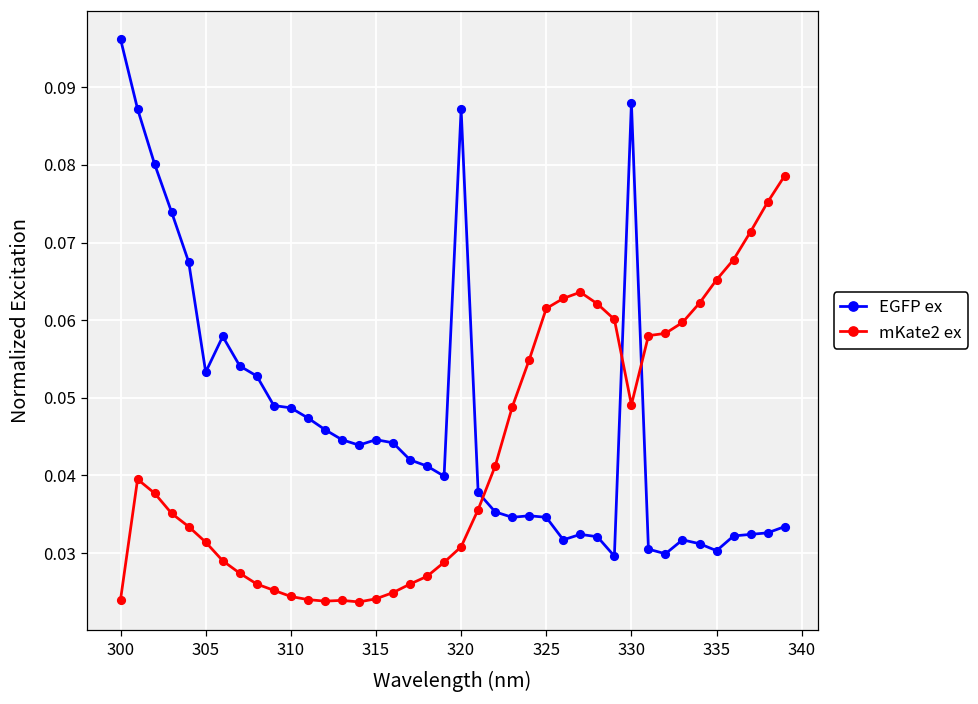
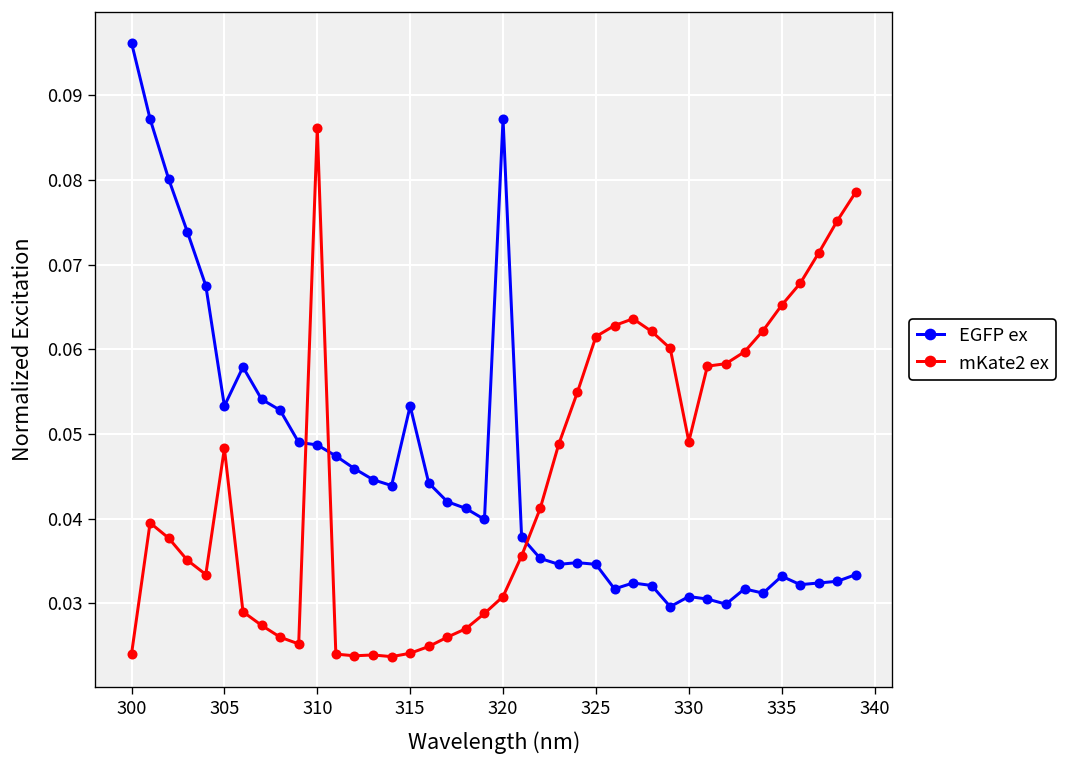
mKate2 ex, 305: 0.031 -> 0.048
mKate2 ex, 310: 0.024 -> 0.086
EGFP ex, 315: 0.045 -> 0.053
EGFP ex, 330: 0.088 -> 0.031
EGFP ex, 335: 0.030 -> 0.033
